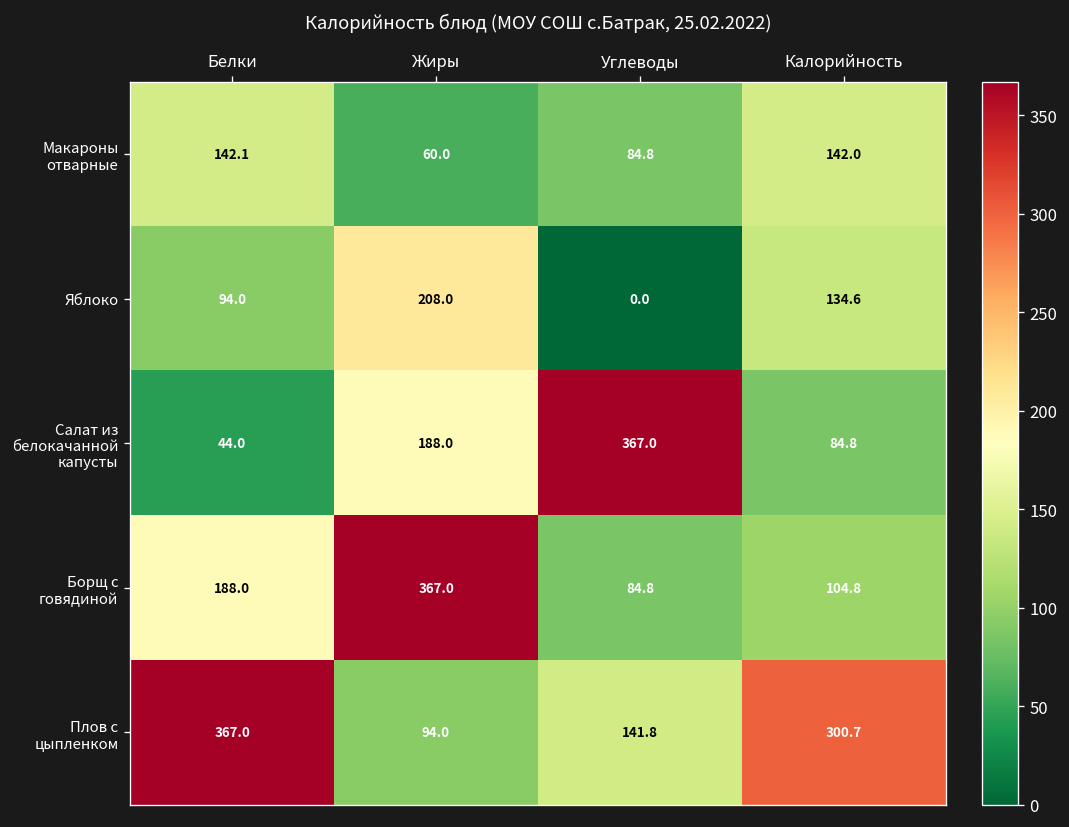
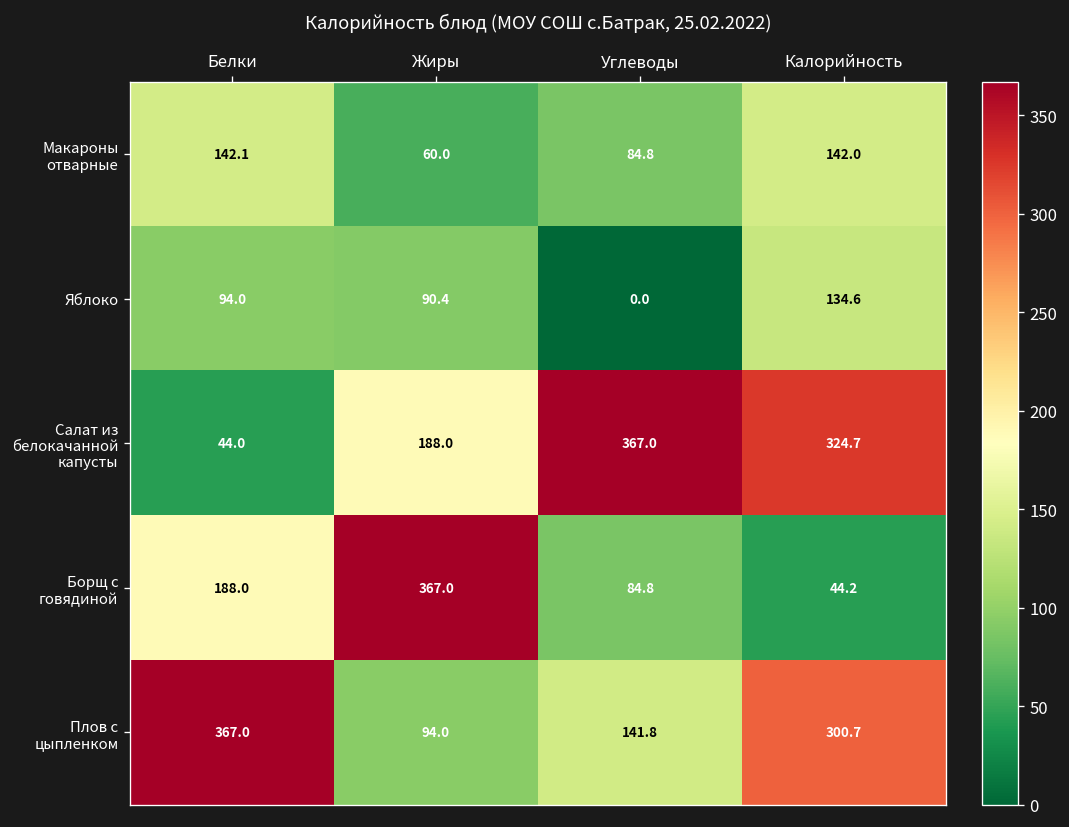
Яблоко, Жиры: 208.0 -> 90.4
Салат из белокачанной капусты, Калорийность: 84.8 -> 324.7
Борщ с говядиной, Калорийность: 104.8 -> 44.2
